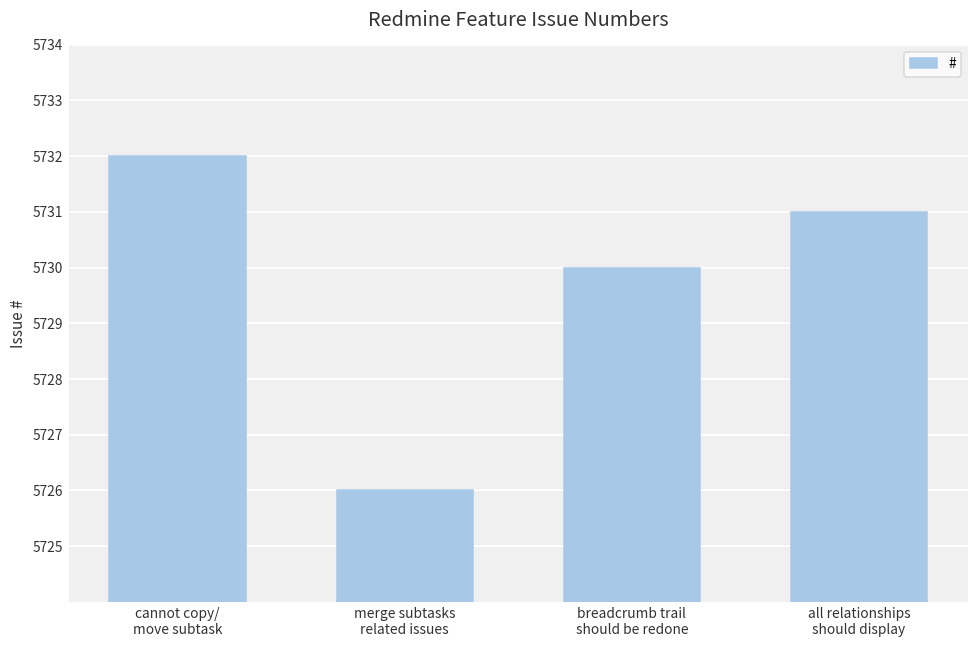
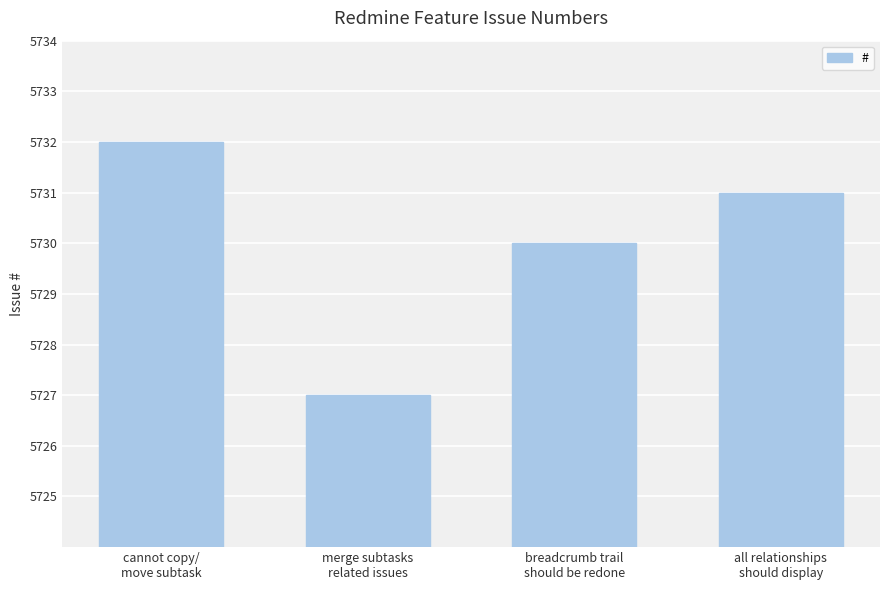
merge subtasks related issues: 5726 -> 5727
